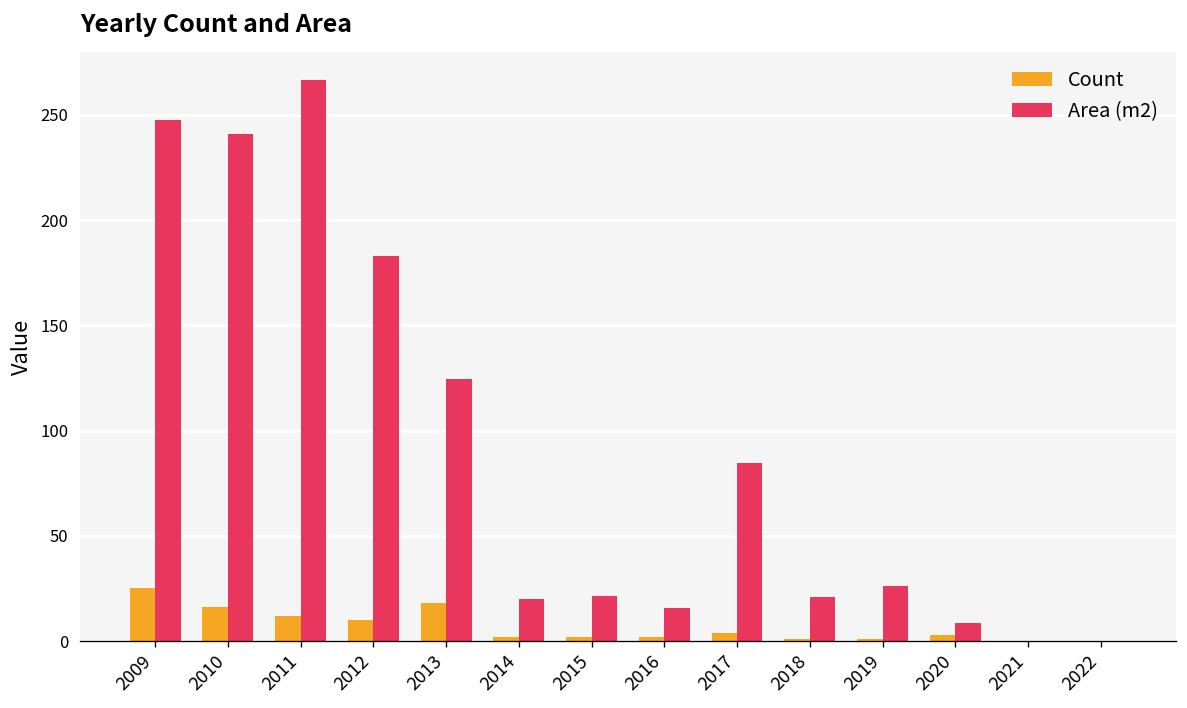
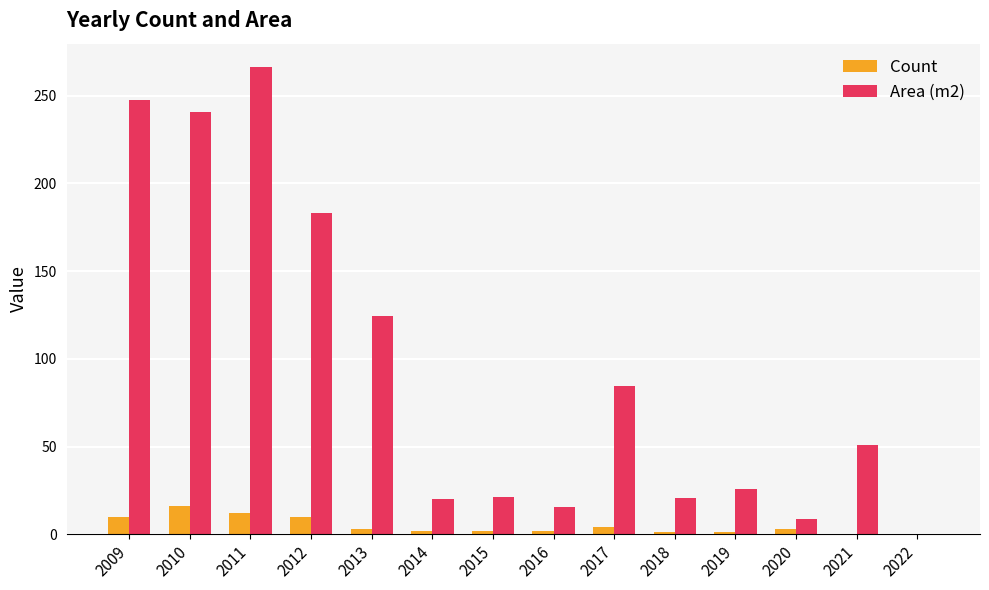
Count, 2009: 25 -> 10
Count, 2013: 18 -> 3
Area (m2), 2021: 0 -> 51
